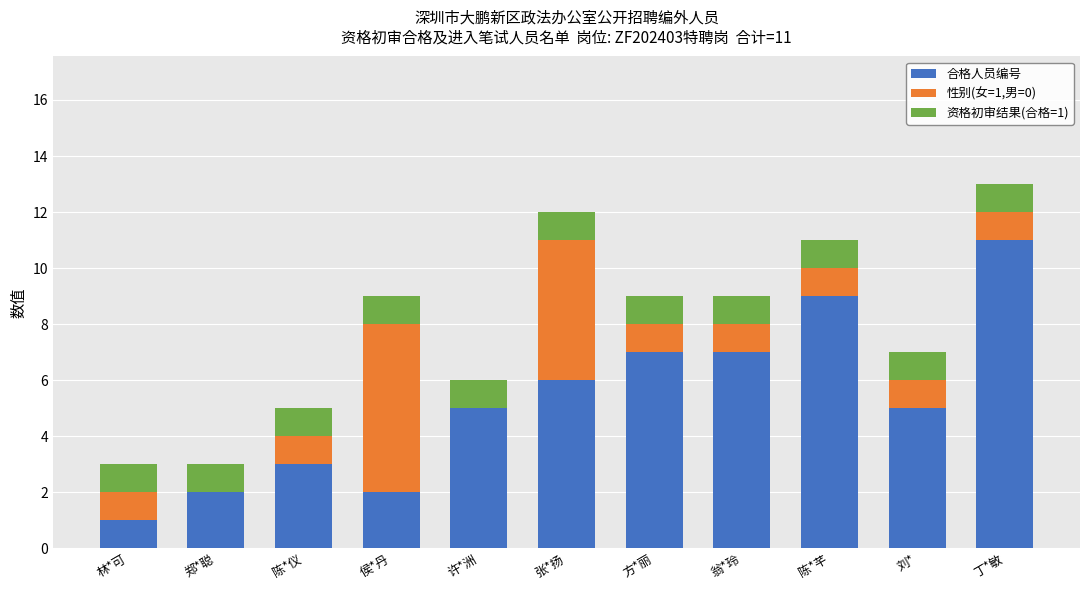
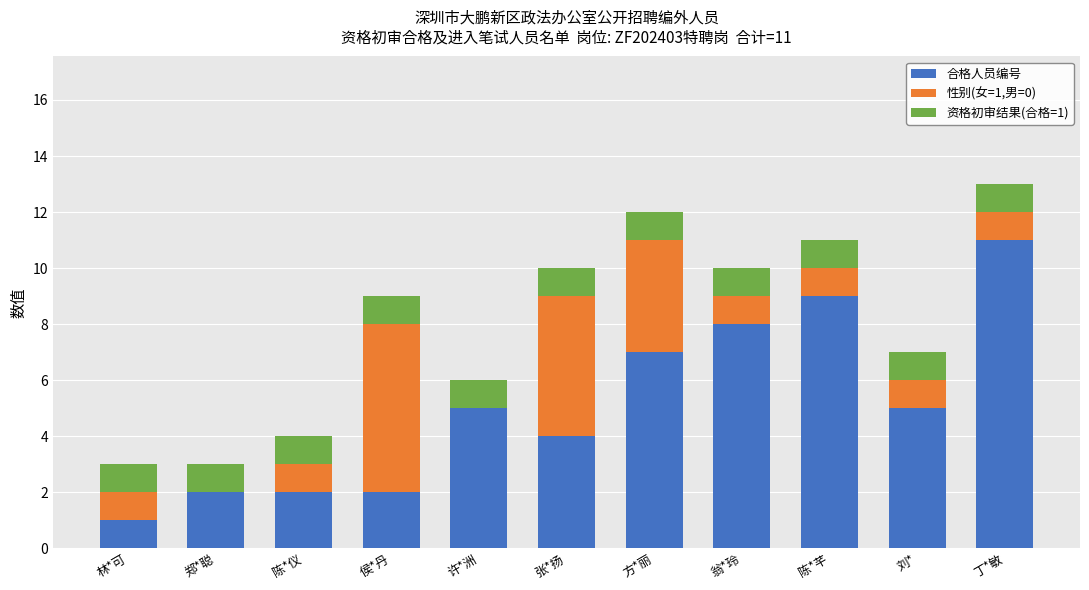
合格人员编号, 陈*仪: 3 -> 2
合格人员编号, 张*扬: 6 -> 4
性别(女=1,男=0), 方*丽: 1 -> 4
合格人员编号, 翁*玲: 7 -> 8
